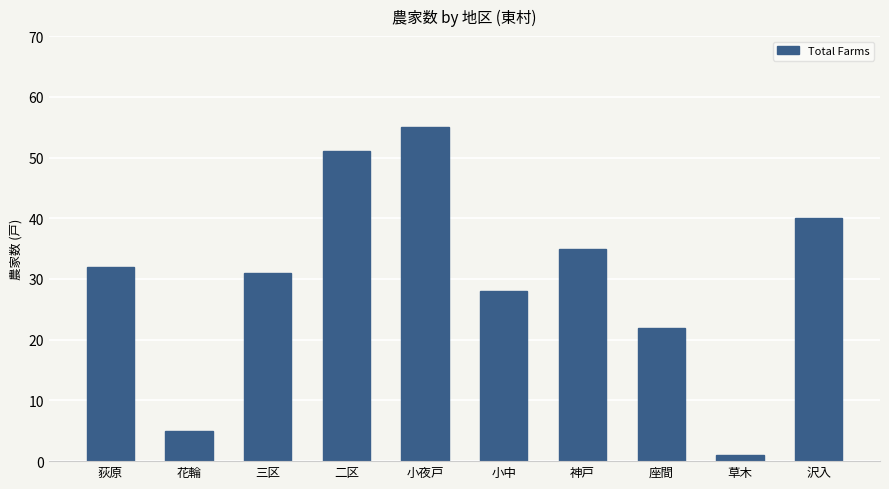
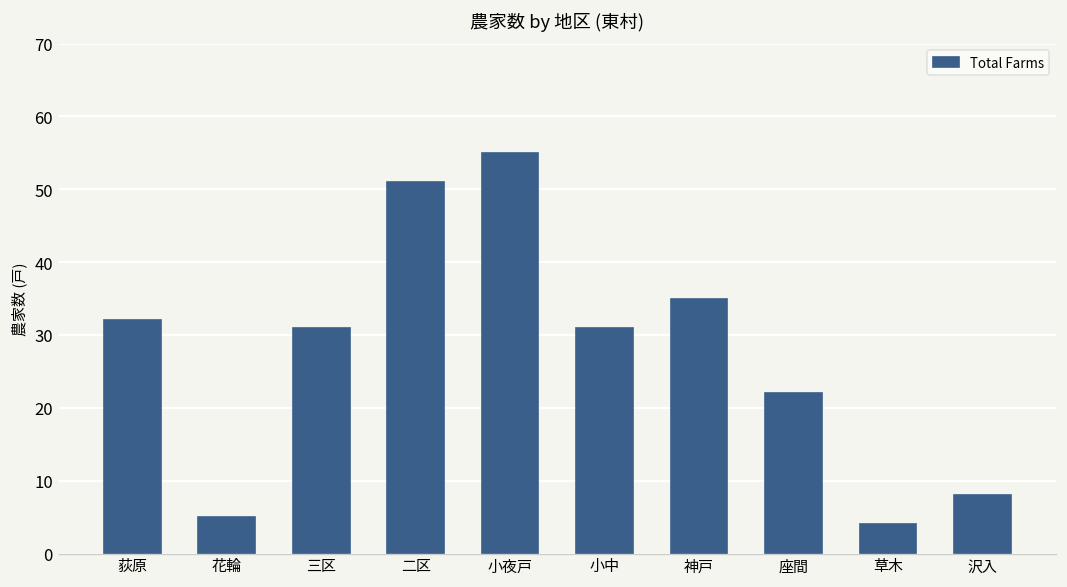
小中: 28 -> 31
草木: 1 -> 4
沢入: 40 -> 8
